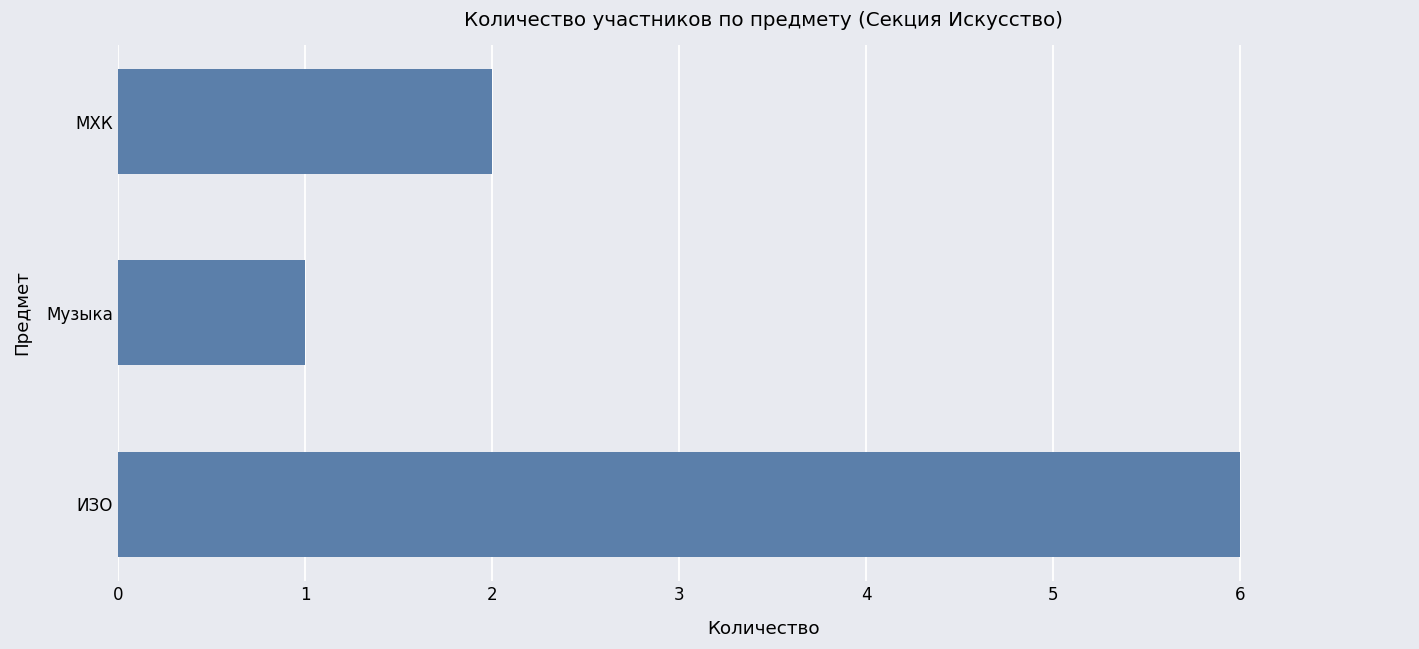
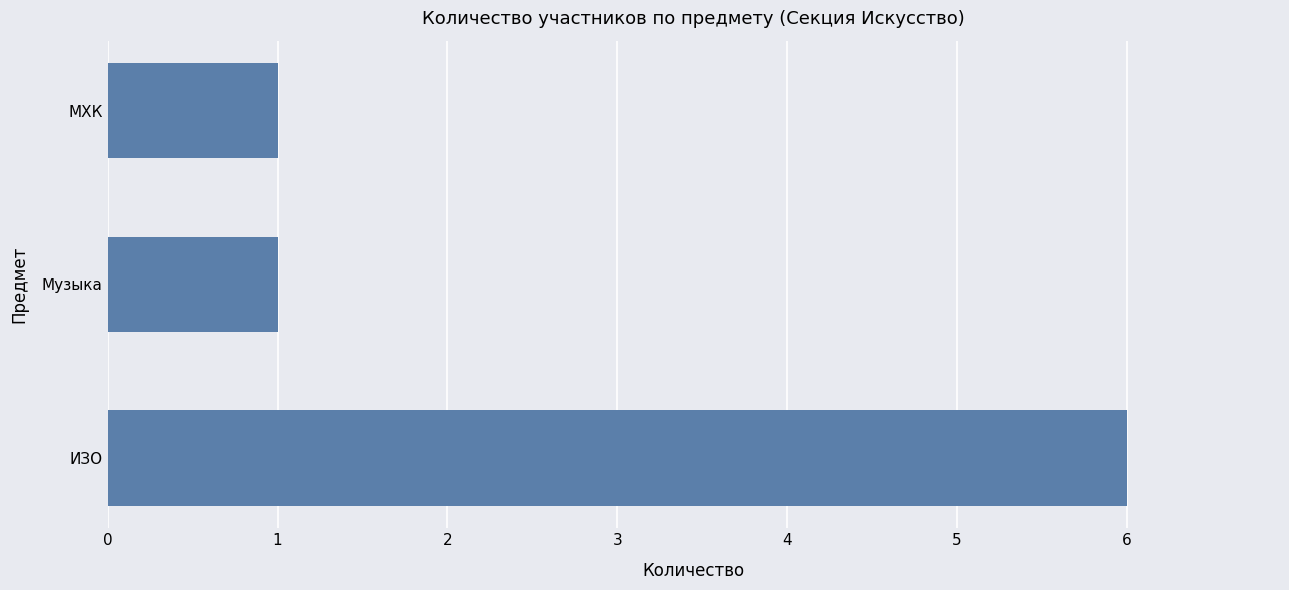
МХК: 2 -> 1
